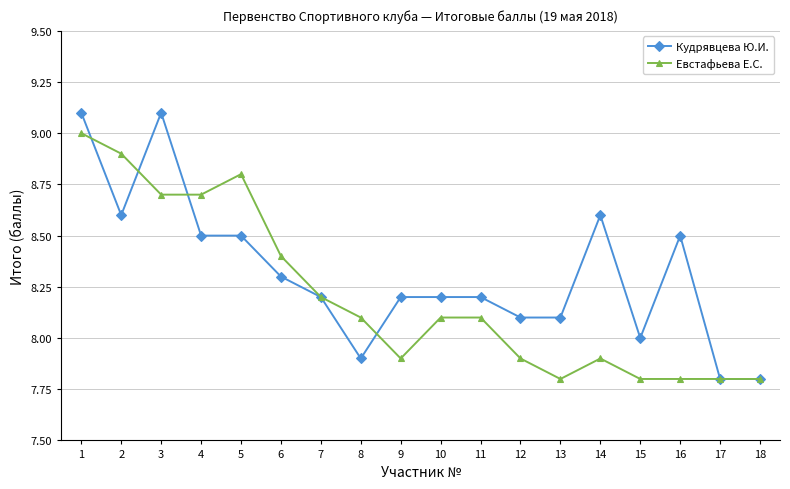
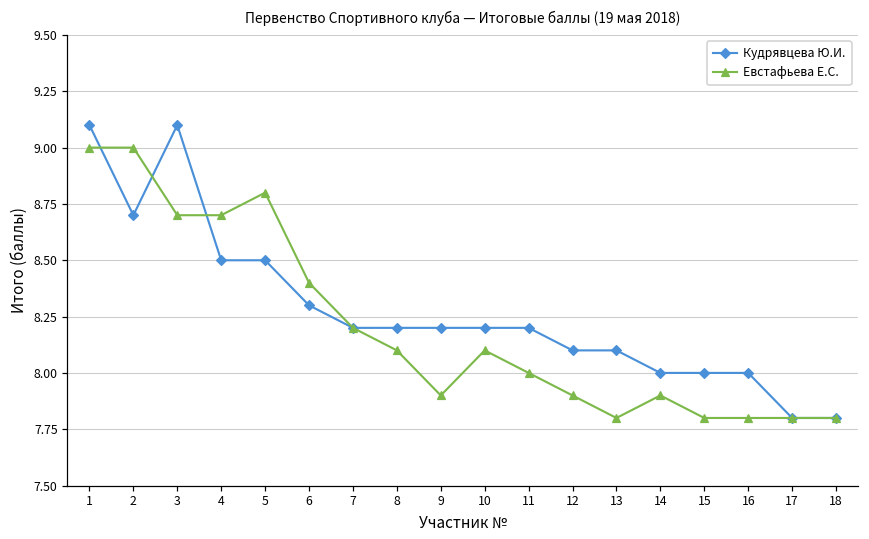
Кудрявцева Ю.И., 2: 8.6 -> 8.7
Евстафьева Е.С., 2: 8.9 -> 9.0
Кудрявцева Ю.И., 8: 7.9 -> 8.2
Евстафьева Е.С., 11: 8.1 -> 8.0
Кудрявцева Ю.И., 14: 8.6 -> 8.0
Кудрявцева Ю.И., 16: 8.5 -> 8.0
